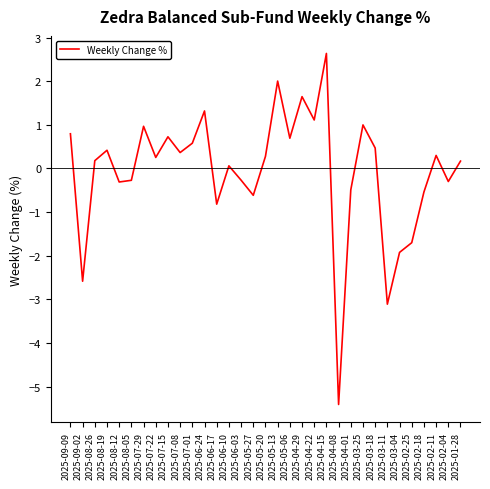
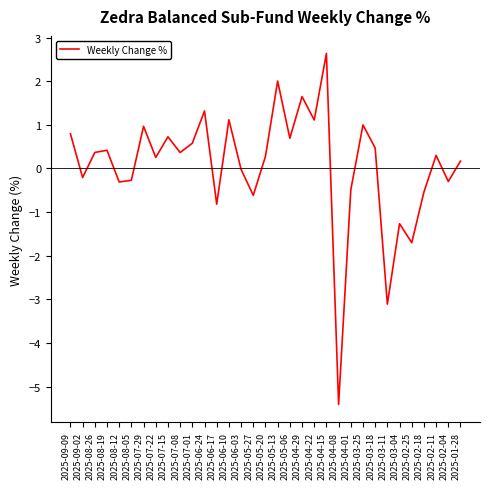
2025-09-02: -2.6 -> -0.2
2025-08-26: 0.2 -> 0.4
2025-06-10: 0.1 -> 1.1
2025-06-03: -0.3 -> 0.0
2025-03-04: -1.9 -> -1.3
